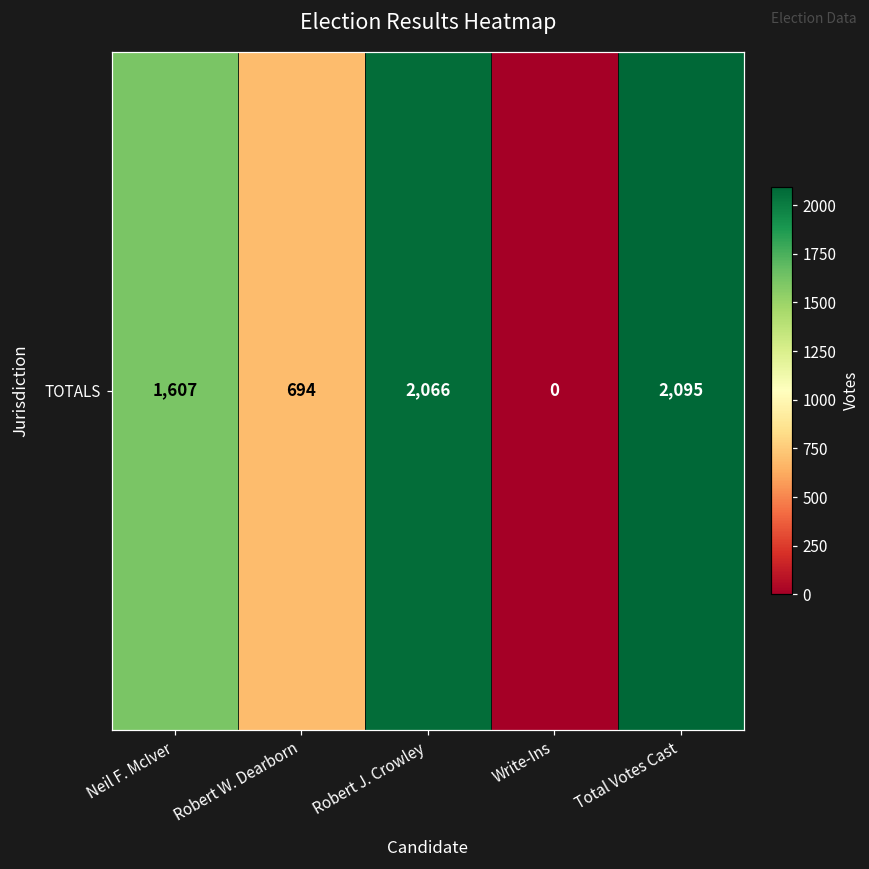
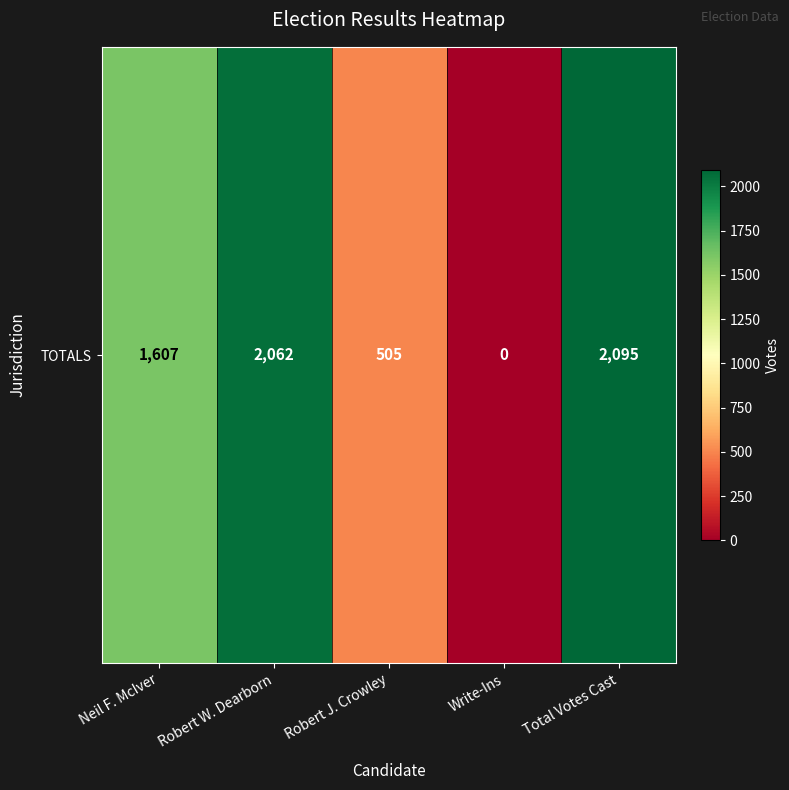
TOTALS, Robert W. Dearborn: 694 -> 2,062
TOTALS, Robert J. Crowley: 2,066 -> 505
